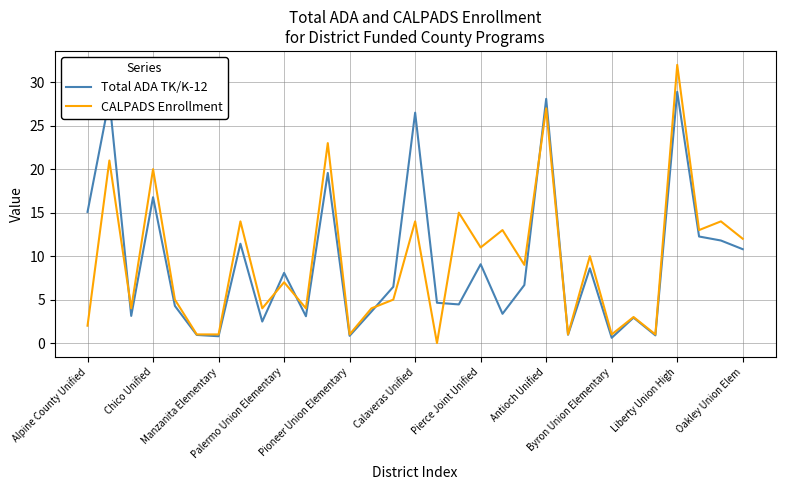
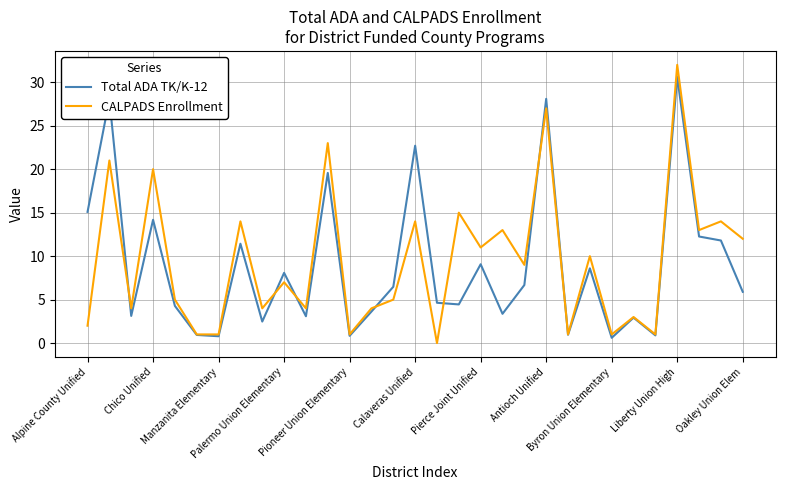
Total ADA TK/K-12, Chico Unified: 17 -> 14
Total ADA TK/K-12, Calaveras Unified: 27 -> 23
Total ADA TK/K-12, Liberty Union High: 29 -> 31
Total ADA TK/K-12, Oakley Union Elem: 11 -> 6
